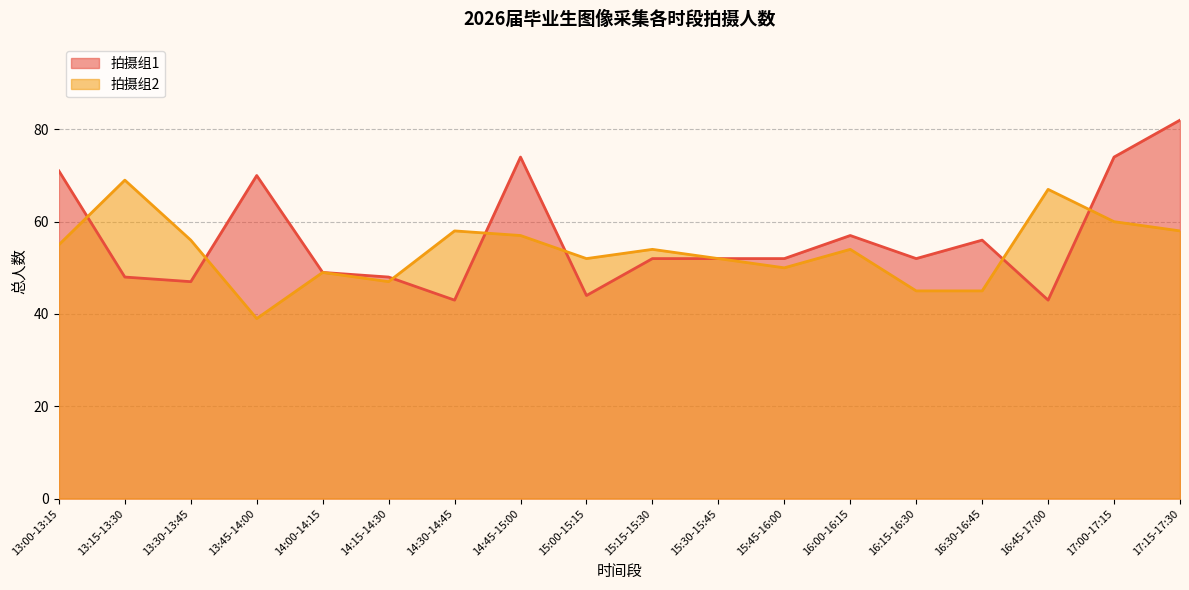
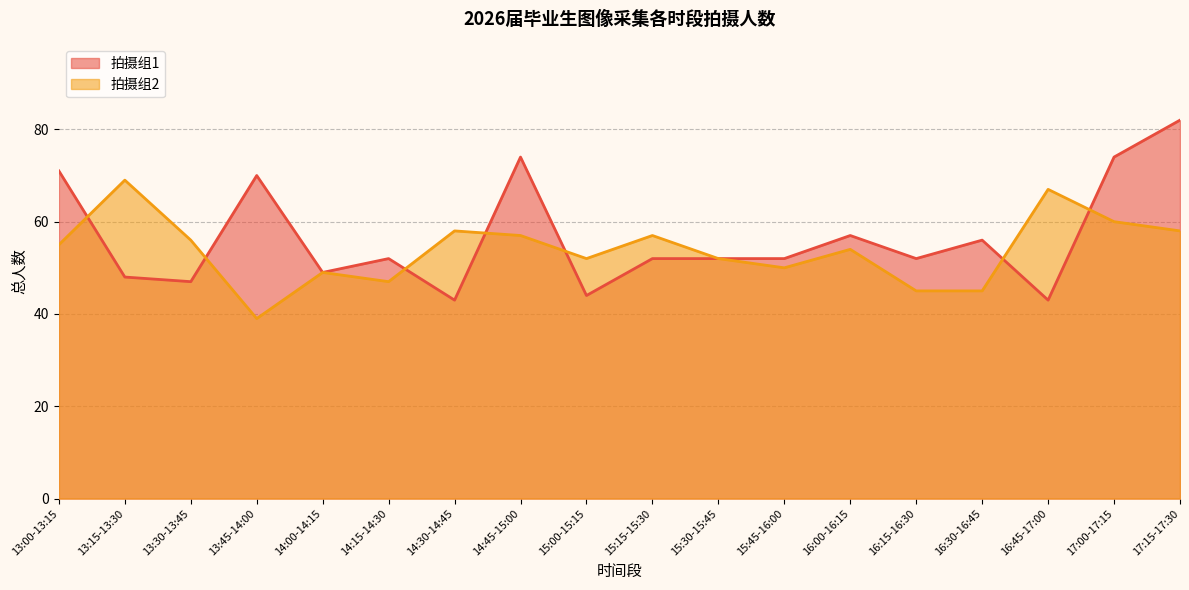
拍摄组1, 14:15-14:30: 48 -> 52
拍摄组2, 15:15-15:30: 54 -> 57
